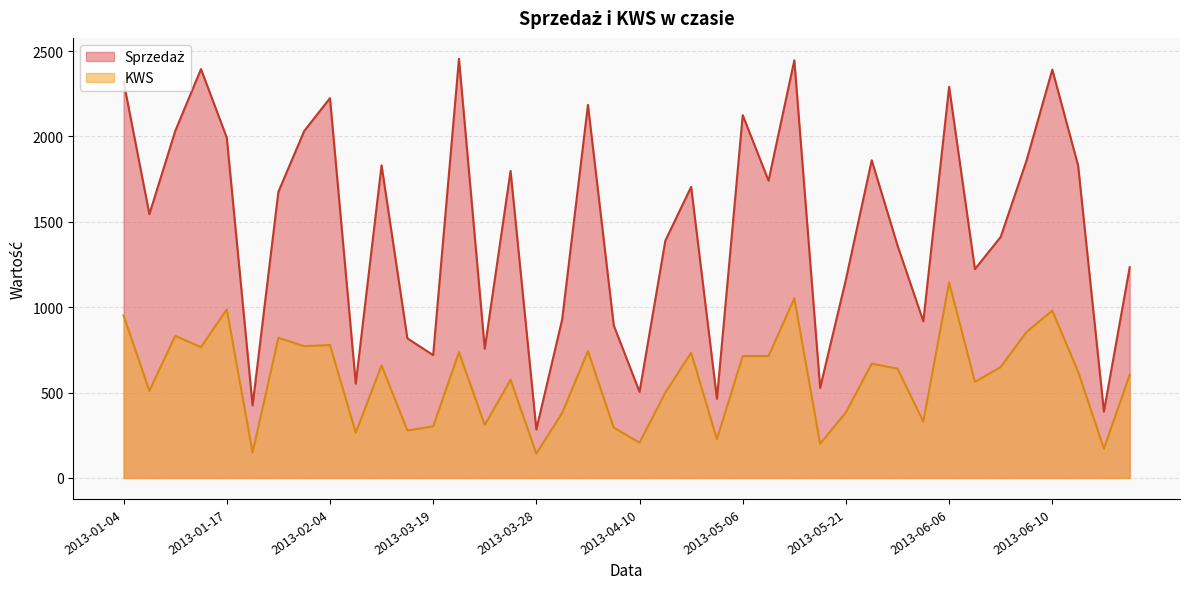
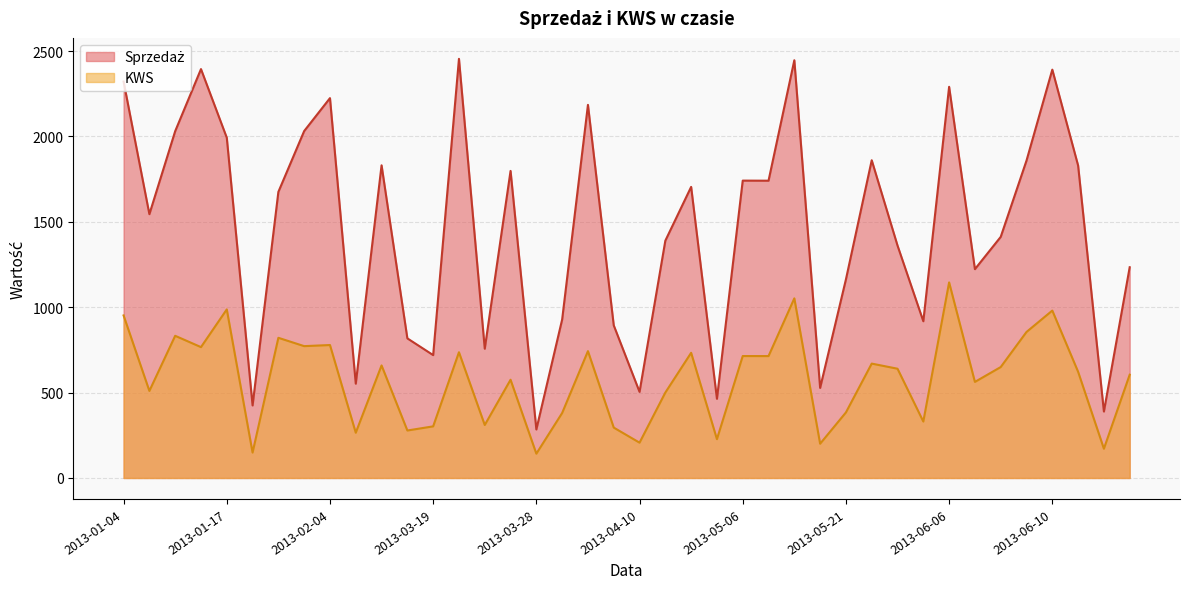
Sprzedaż, 2013-05-06: 2120 -> 1740
